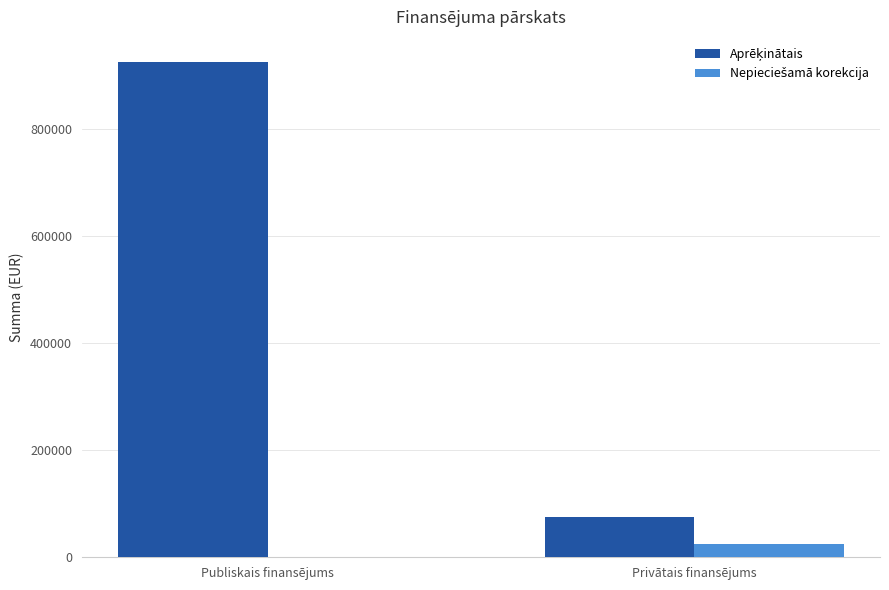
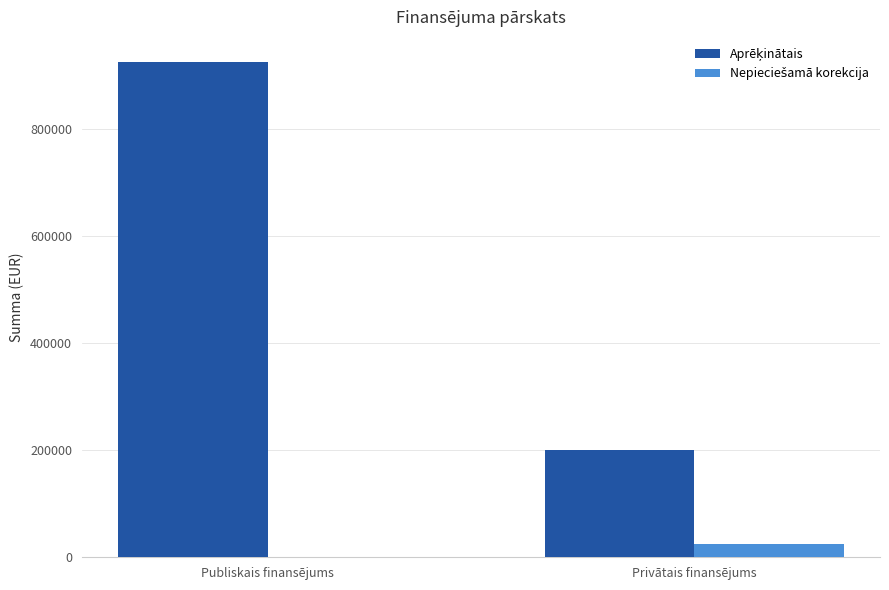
Aprēķinātais, Privātais finansējums: 70000 -> 200000
